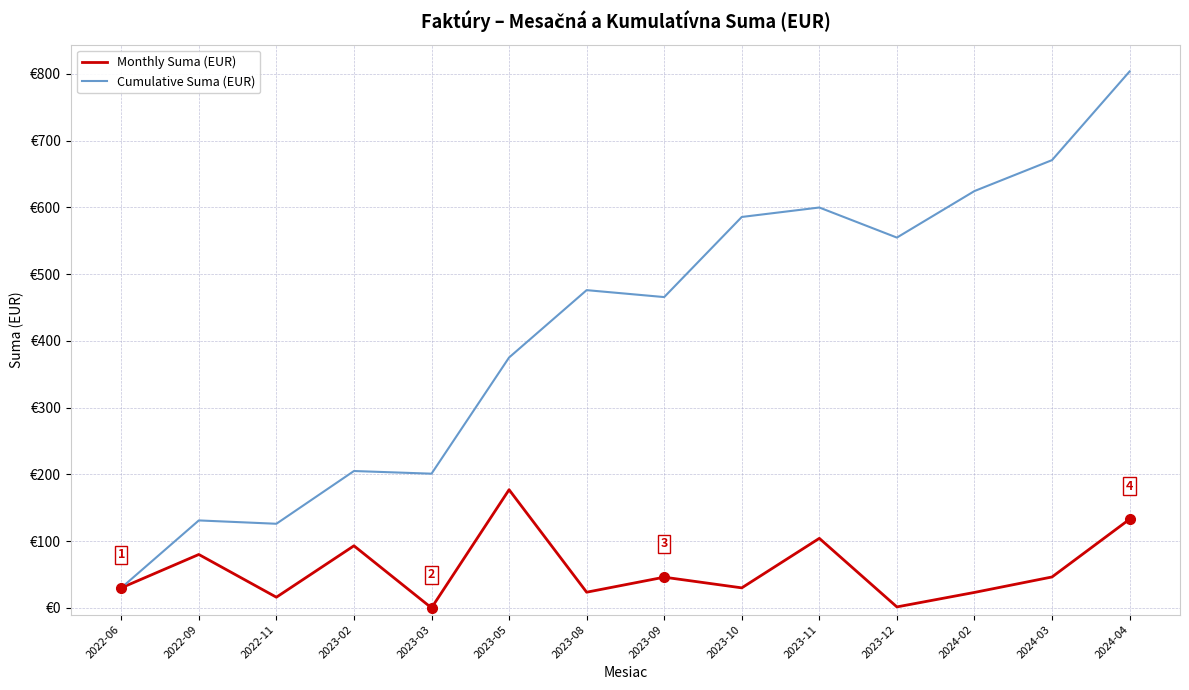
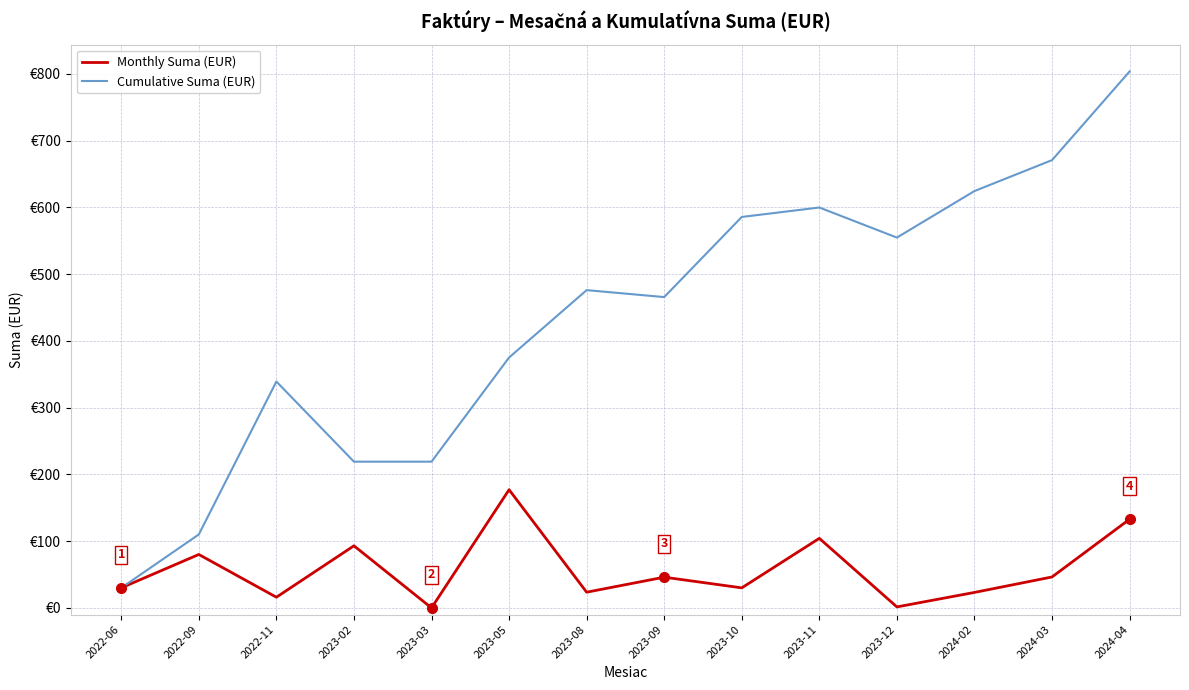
Cumulative Suma (EUR), 2022-09: €130 -> €110
Cumulative Suma (EUR), 2022-11: €130 -> €340
Cumulative Suma (EUR), 2023-02: €210 -> €220
Cumulative Suma (EUR), 2023-03: €200 -> €220
